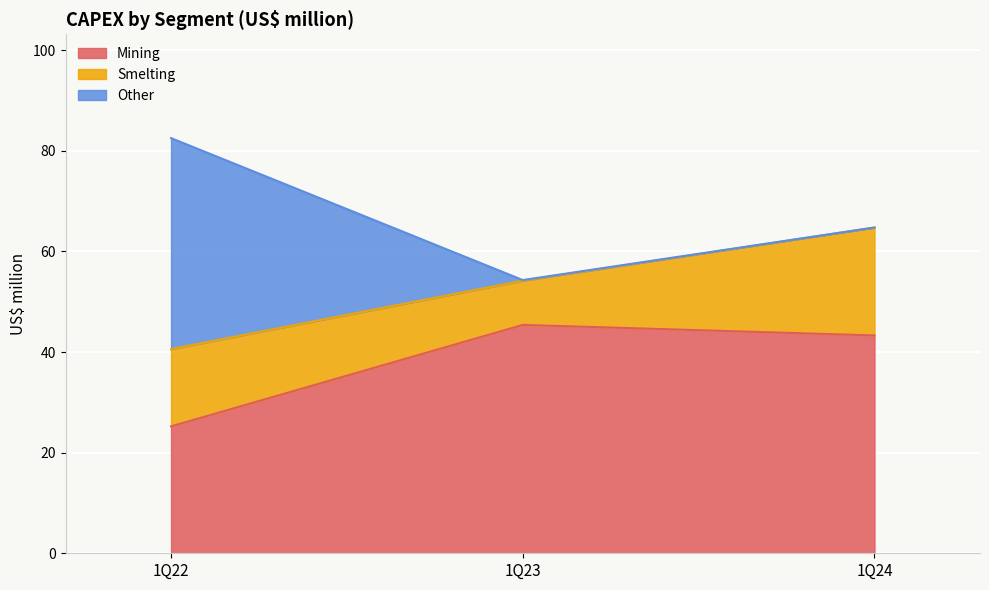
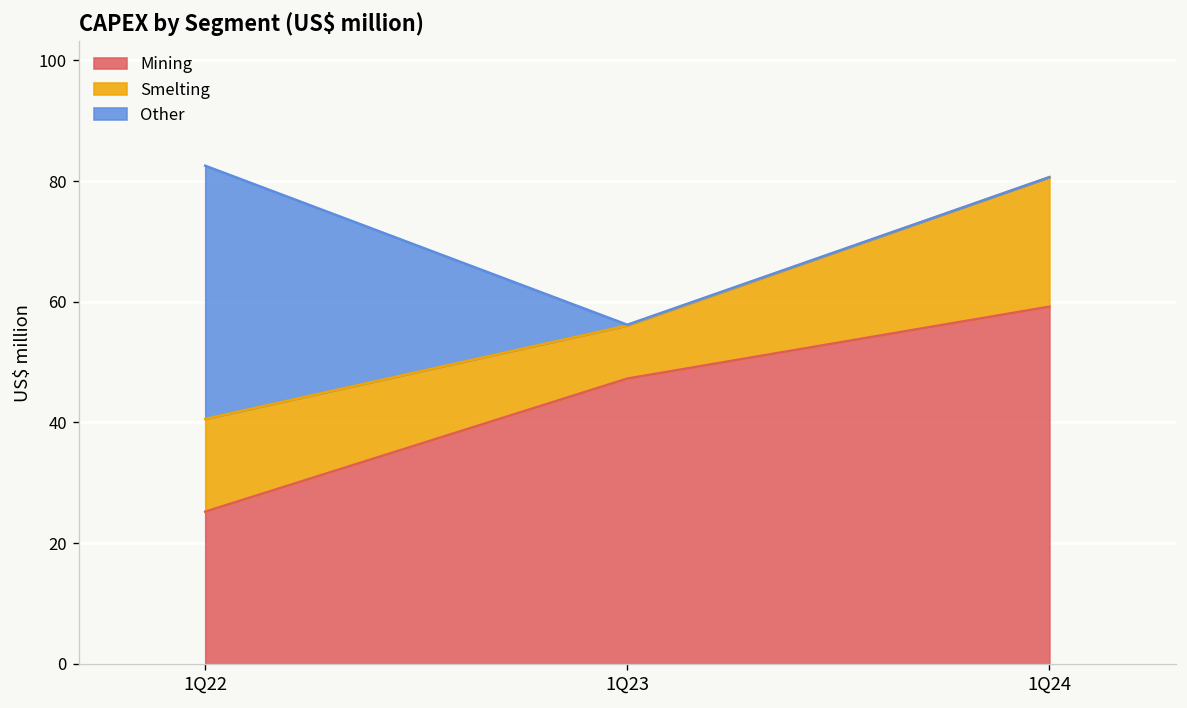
Mining, 1Q23: 45 -> 47
Mining, 1Q24: 43 -> 59
